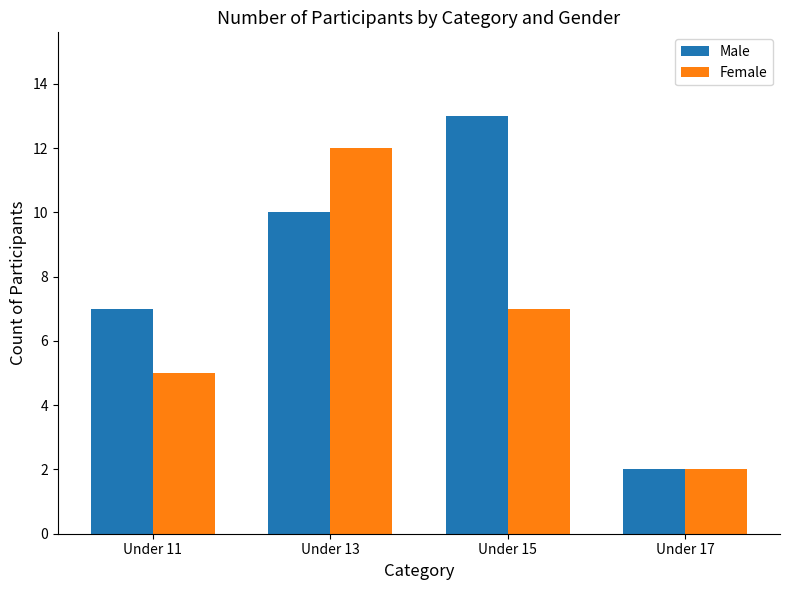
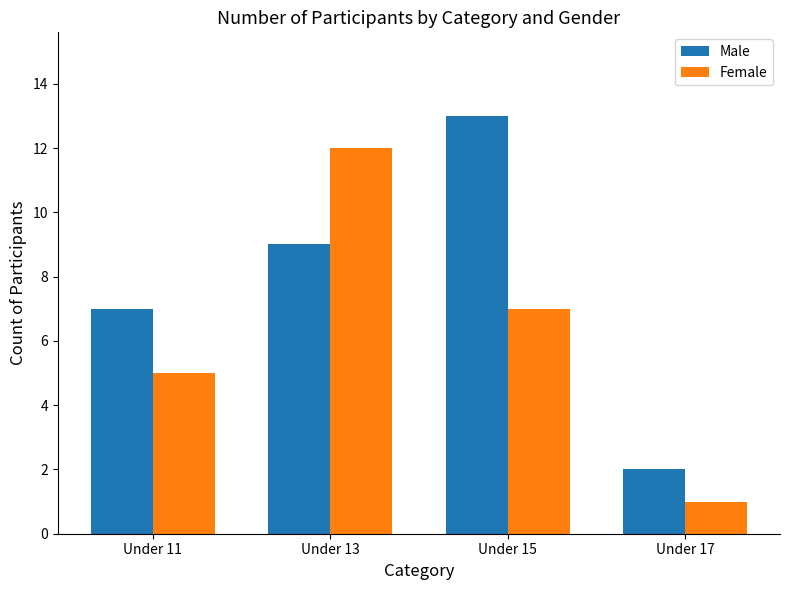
Male, Under 13: 10 -> 9
Female, Under 17: 2 -> 1
